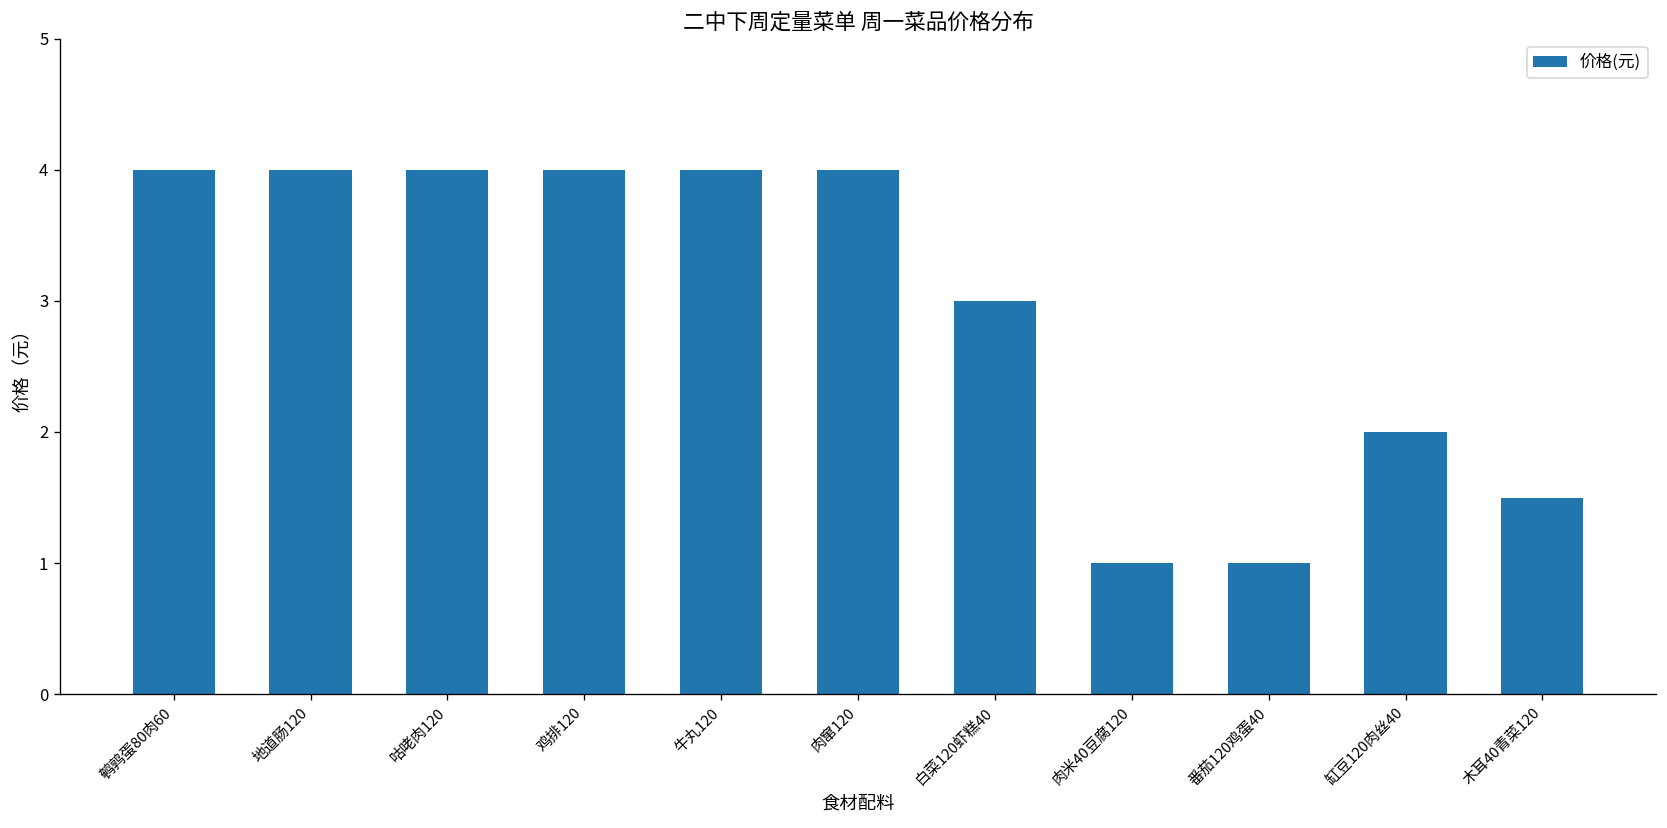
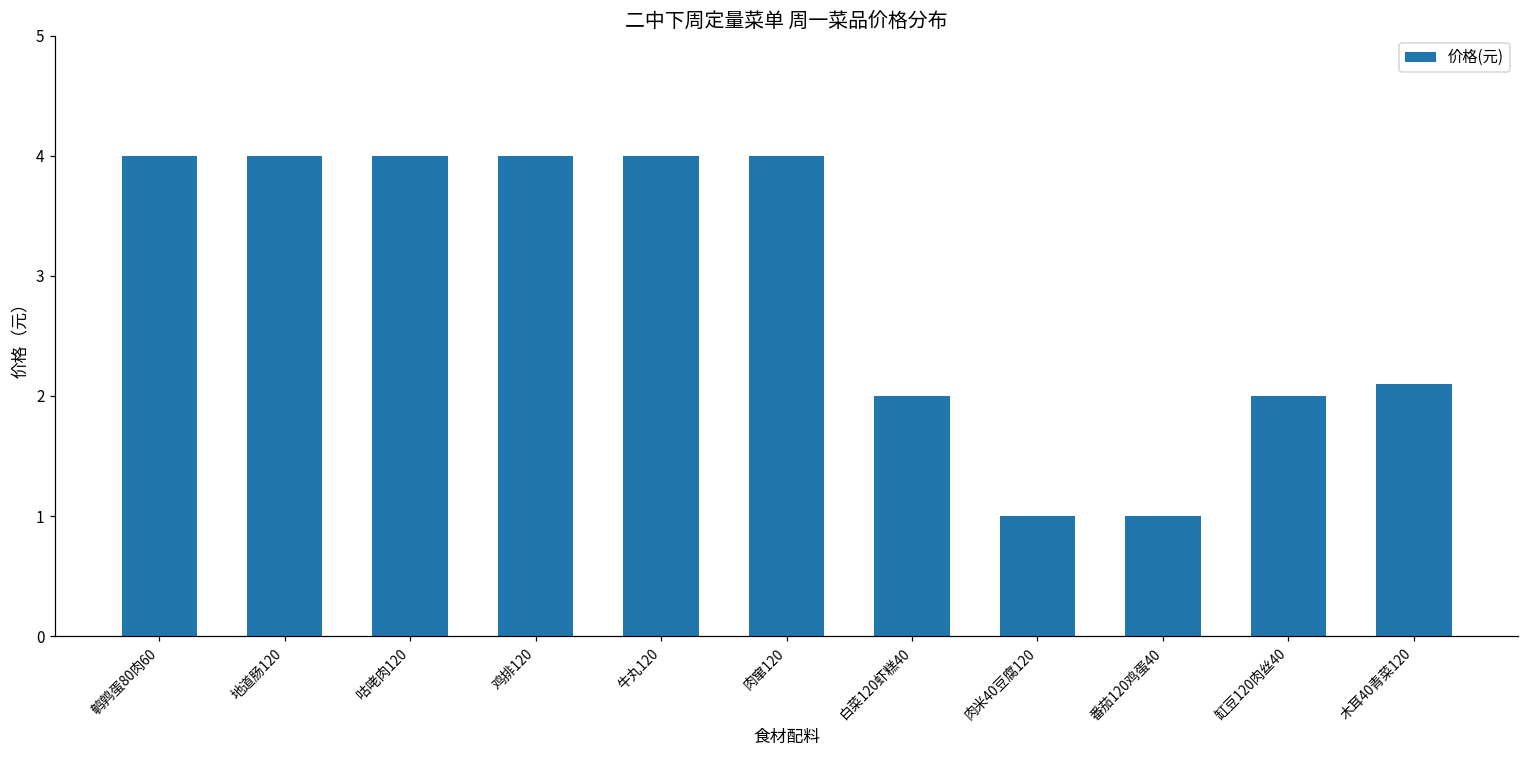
白菜120虾糕40: 3 -> 2
木耳40青菜120: 1.5 -> 2.1
